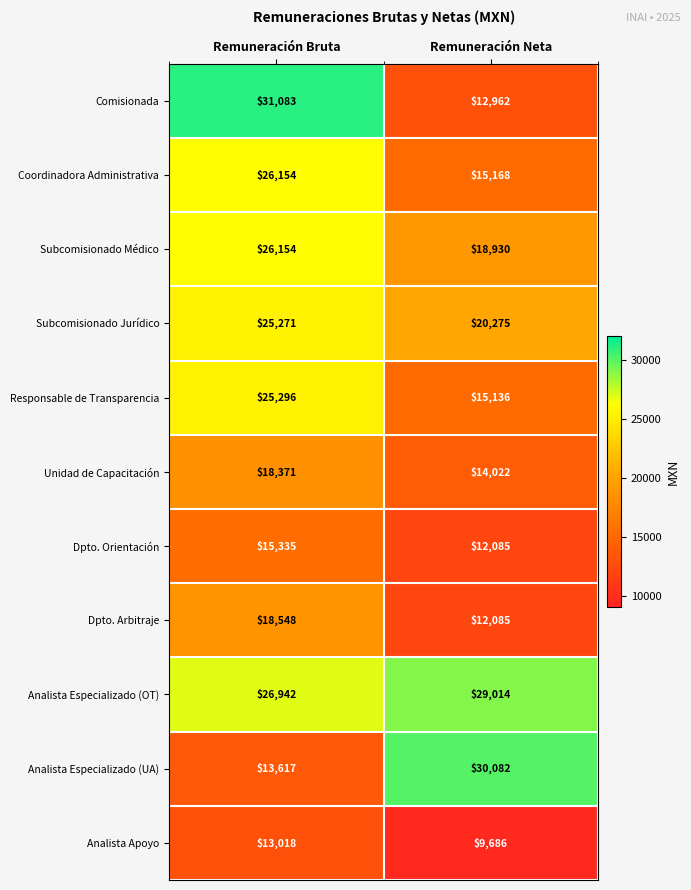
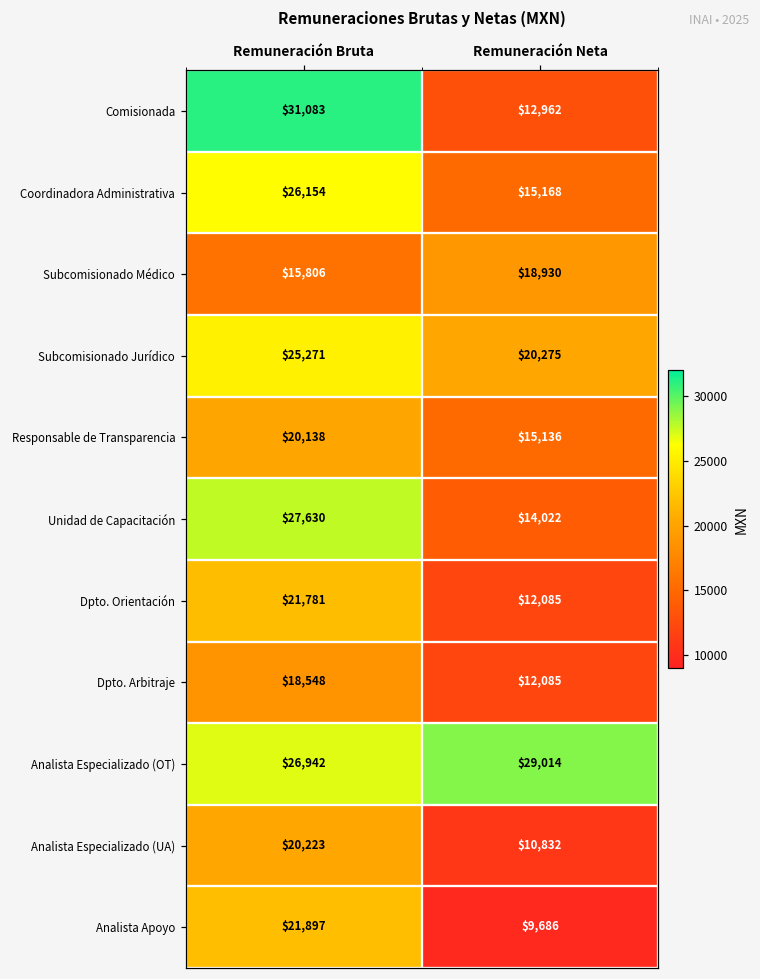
Subcomisionado Médico, Remuneración Bruta: $26,154 -> $15,806
Responsable de Transparencia, Remuneración Bruta: $25,296 -> $20,138
Unidad de Capacitación, Remuneración Bruta: $18,371 -> $27,630
Dpto. Orientación, Remuneración Bruta: $15,335 -> $21,781
Analista Especializado (UA), Remuneración Bruta: $13,617 -> $20,223
Analista Especializado (UA), Remuneración Neta: $30,082 -> $10,832
Analista Apoyo, Remuneración Bruta: $13,018 -> $21,897
